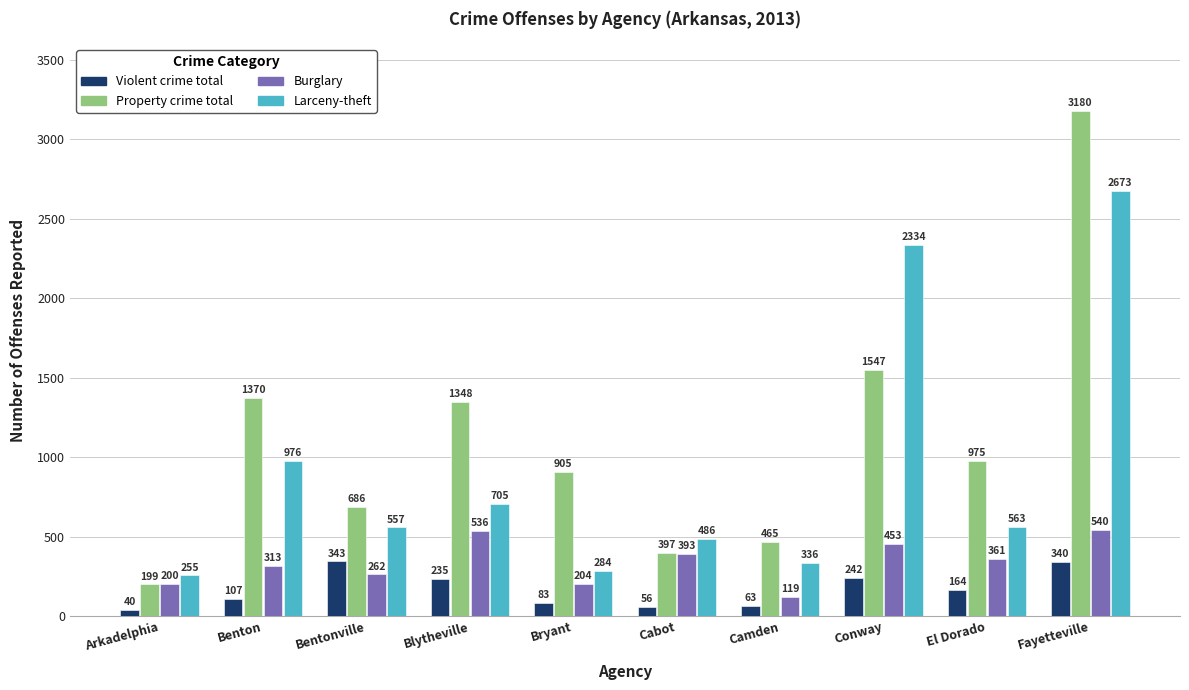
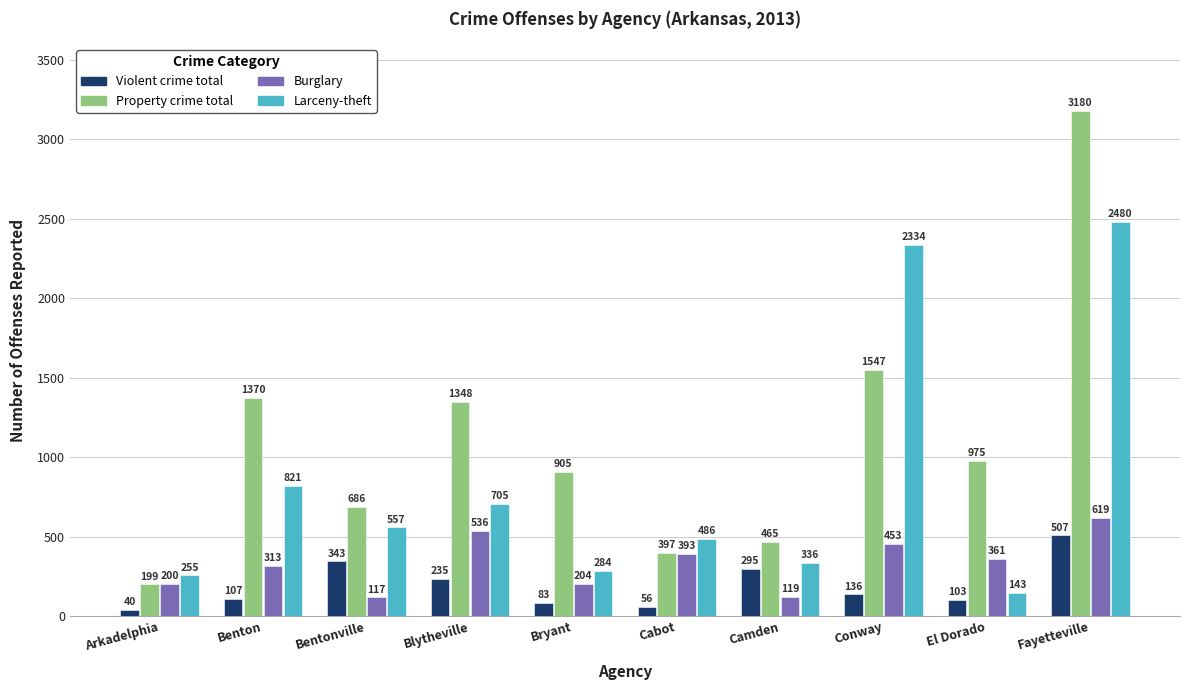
Larceny-theft, Benton: 976 -> 821
Burglary, Bentonville: 262 -> 117
Violent crime total, Camden: 63 -> 295
Violent crime total, Conway: 242 -> 136
Violent crime total, El Dorado: 164 -> 103
Larceny-theft, El Dorado: 563 -> 143
Violent crime total, Fayetteville: 340 -> 507
Burglary, Fayetteville: 540 -> 619
Larceny-theft, Fayetteville: 2673 -> 2480
